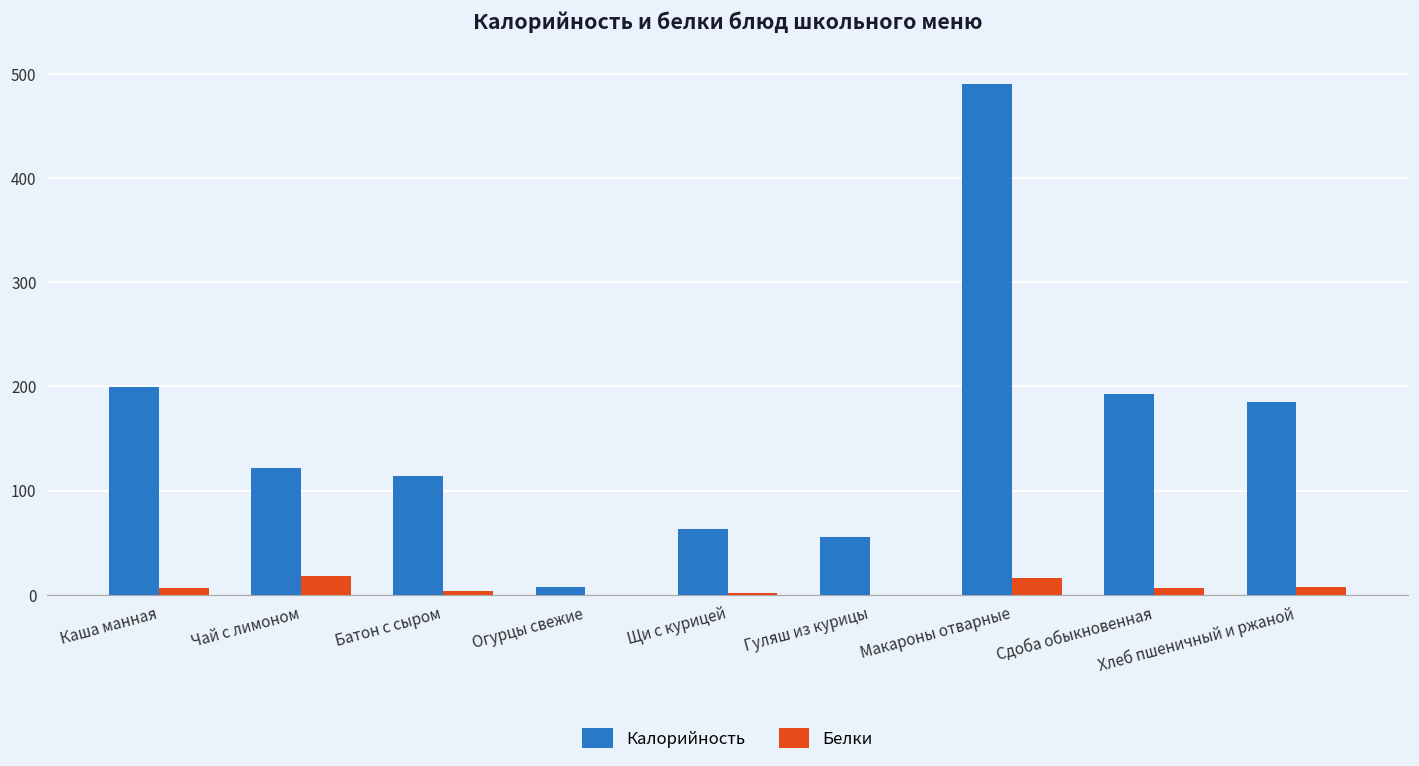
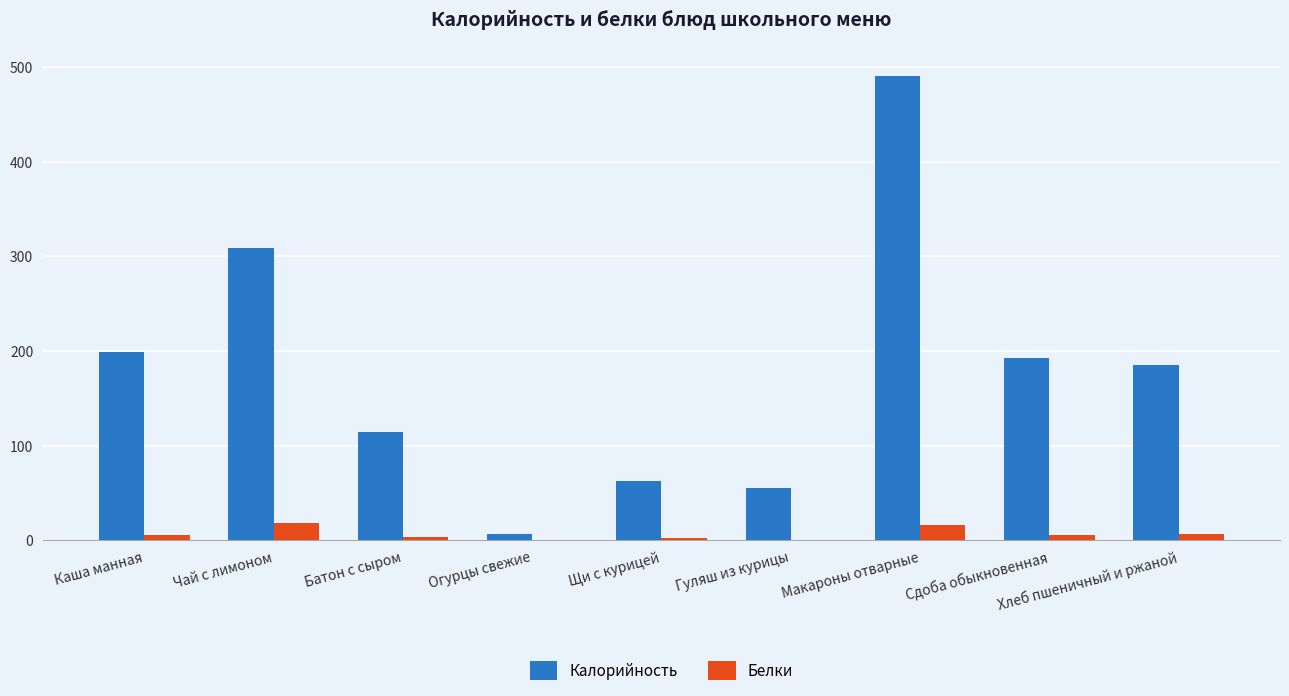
Калорийность, Чай с лимоном: 120 -> 310
